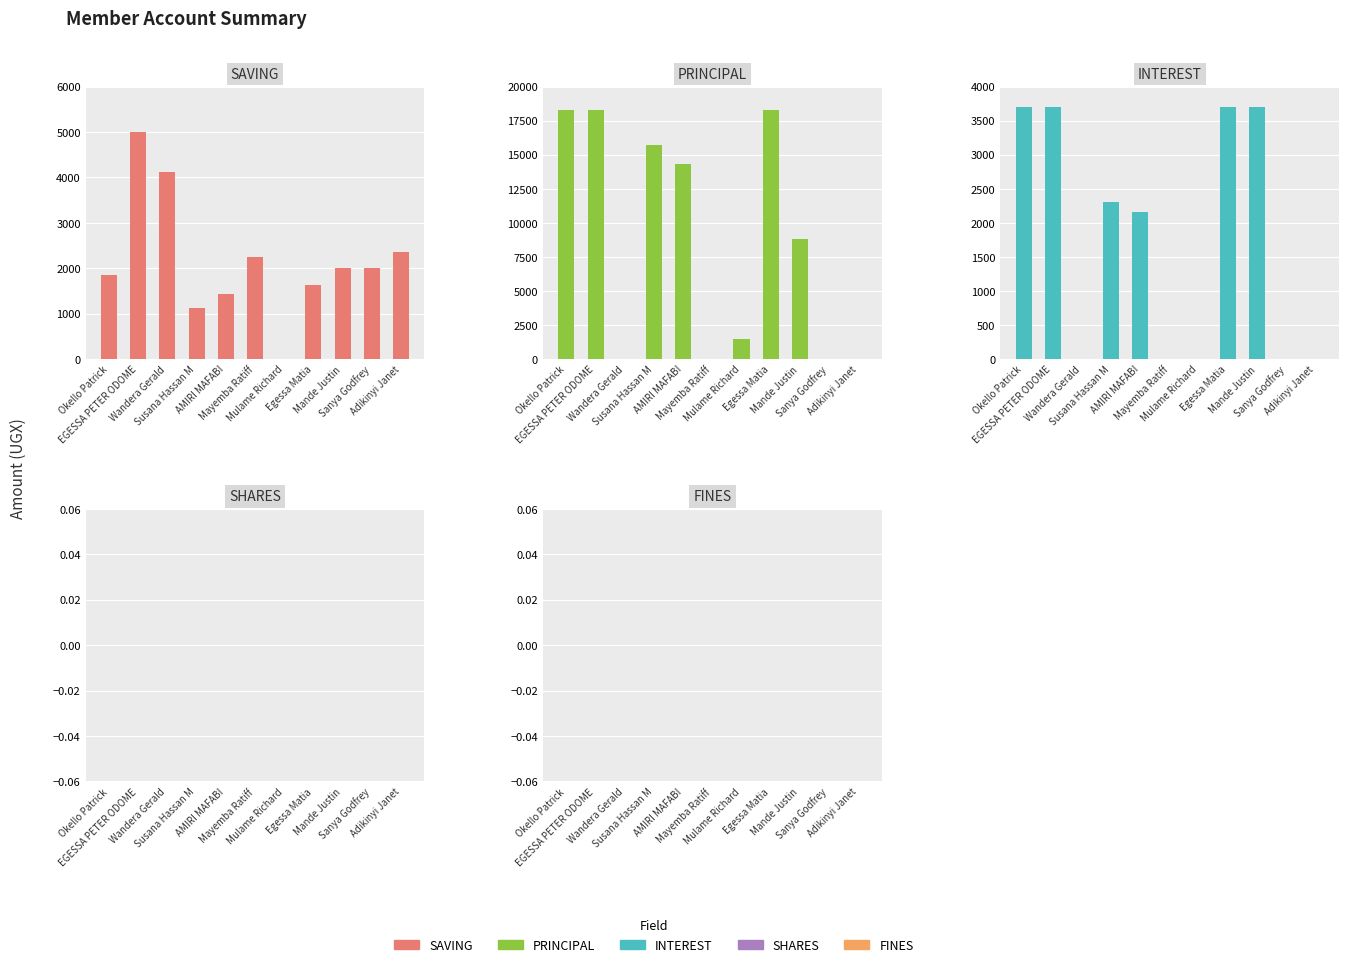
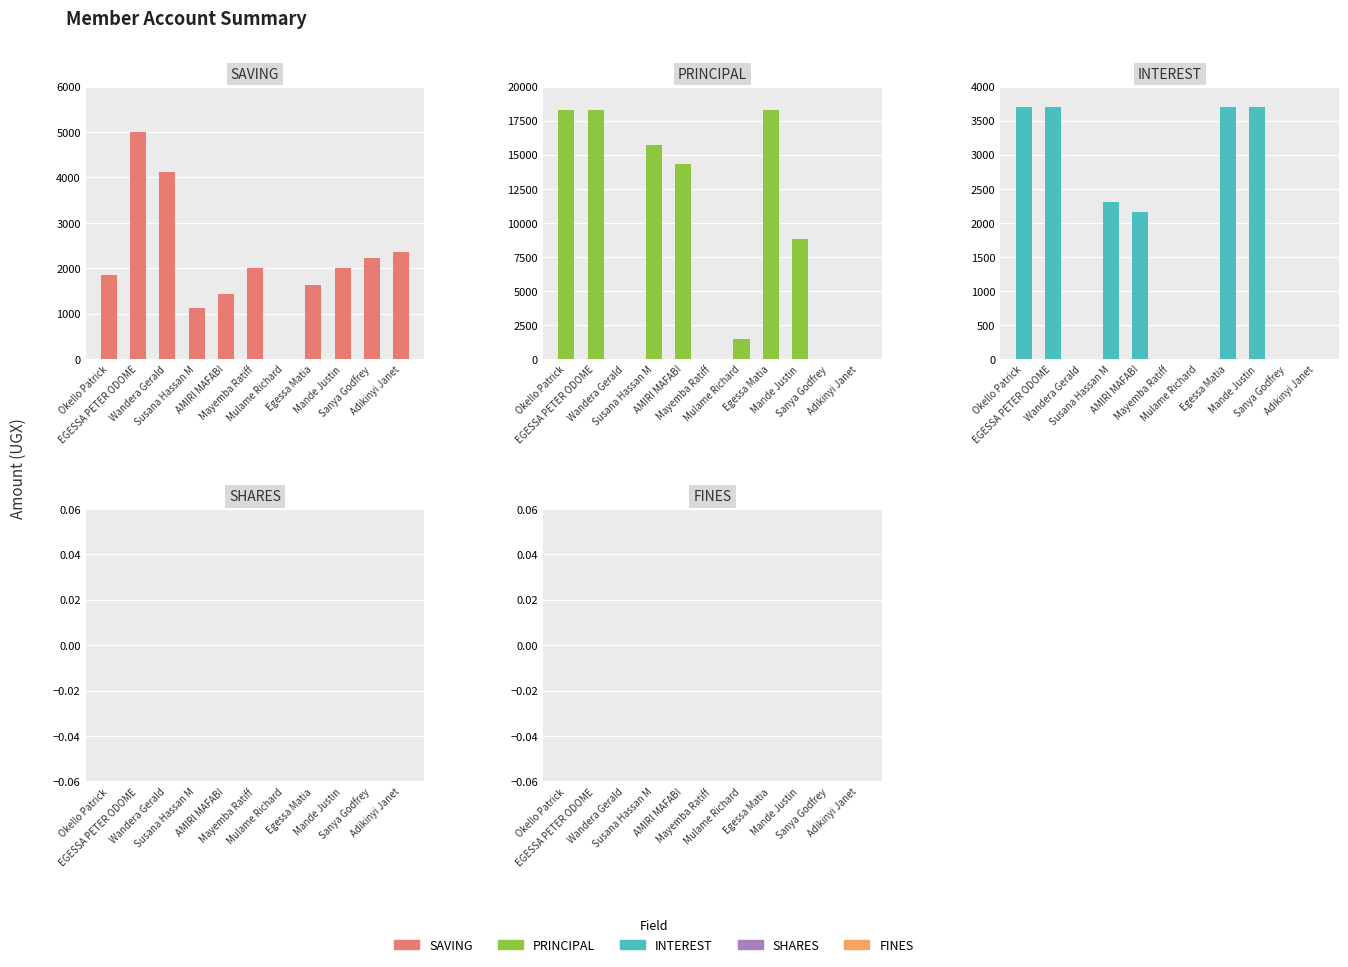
SAVING, Mayemba Ratiff: 2300 -> 2000
SAVING, Sanya Godfrey: 2000 -> 2200
